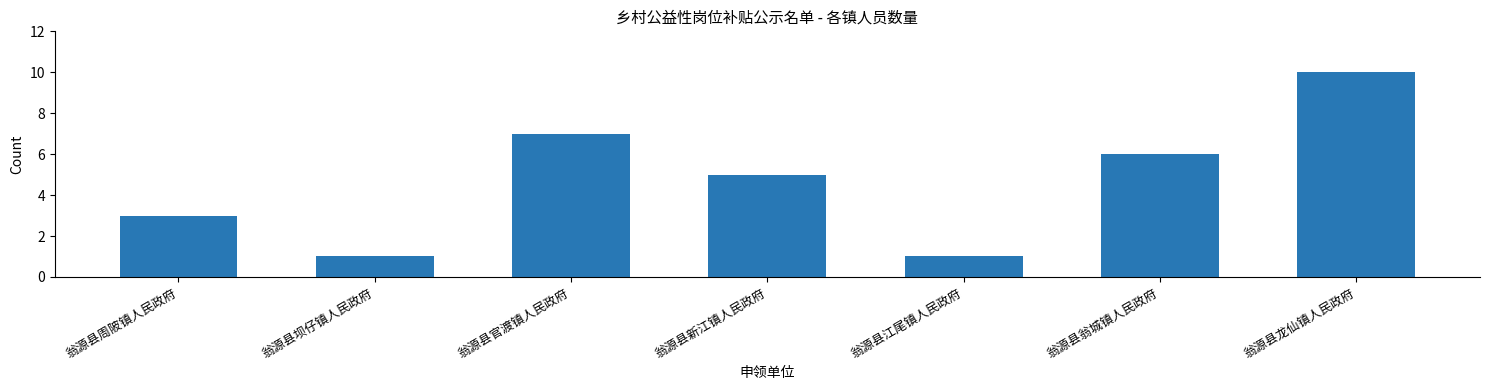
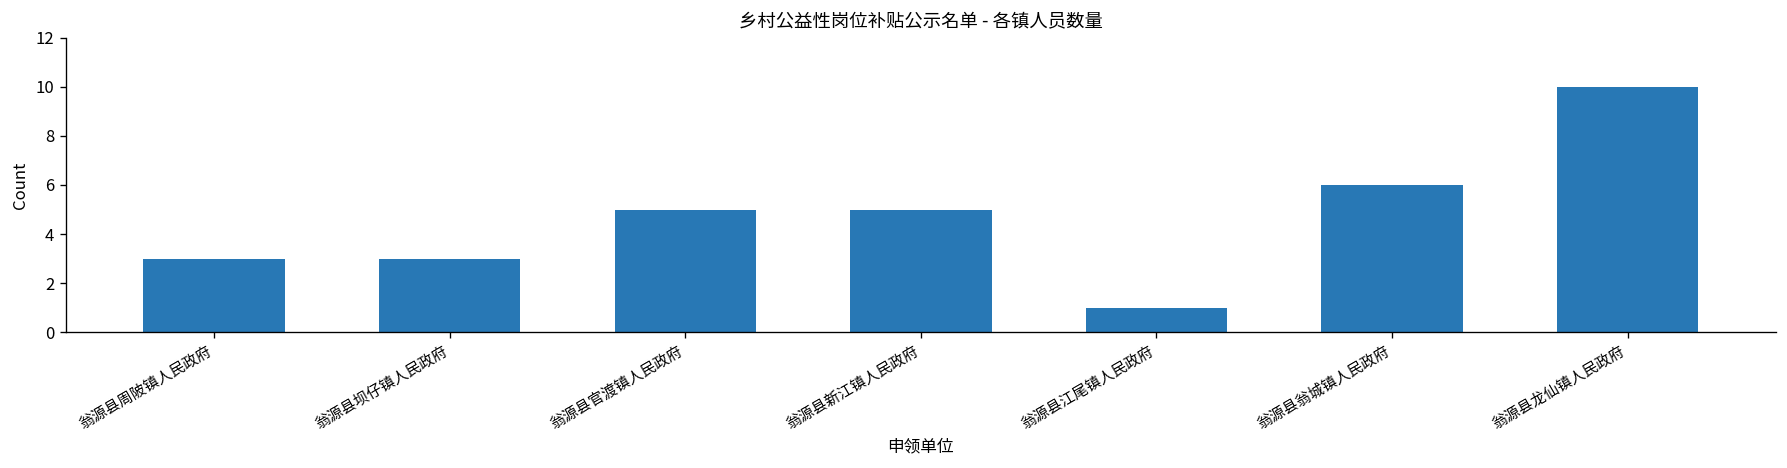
翁源县坝仔镇人民政府: 1 -> 3
翁源县官渡镇人民政府: 7 -> 5
